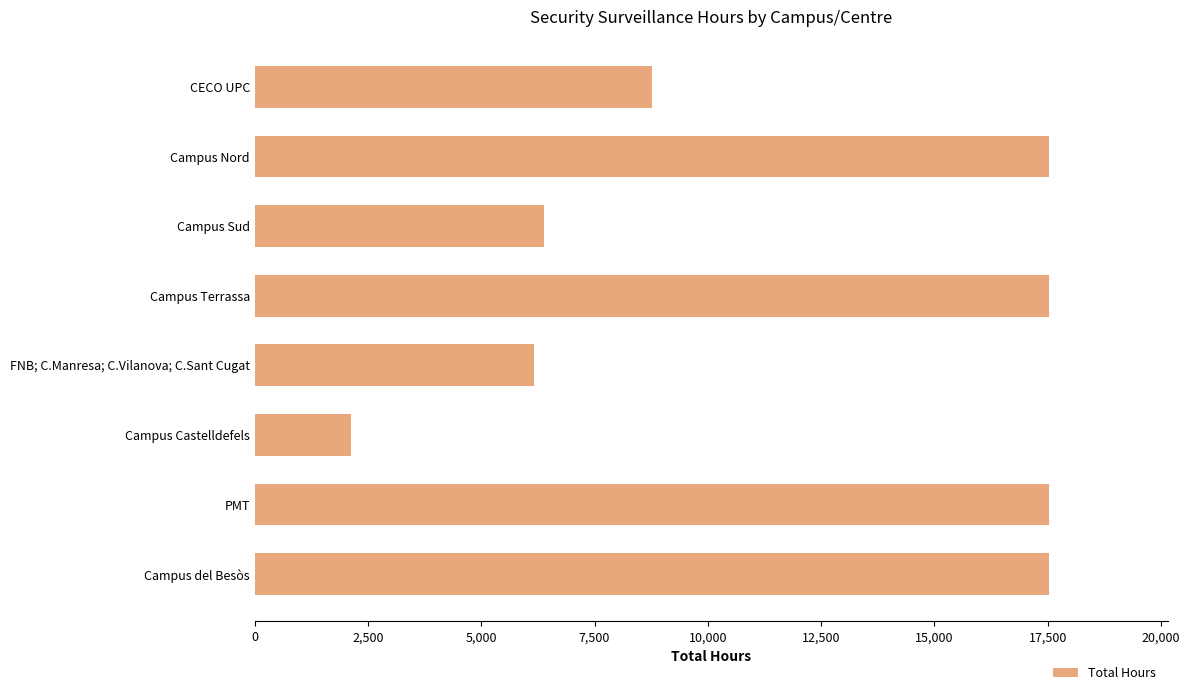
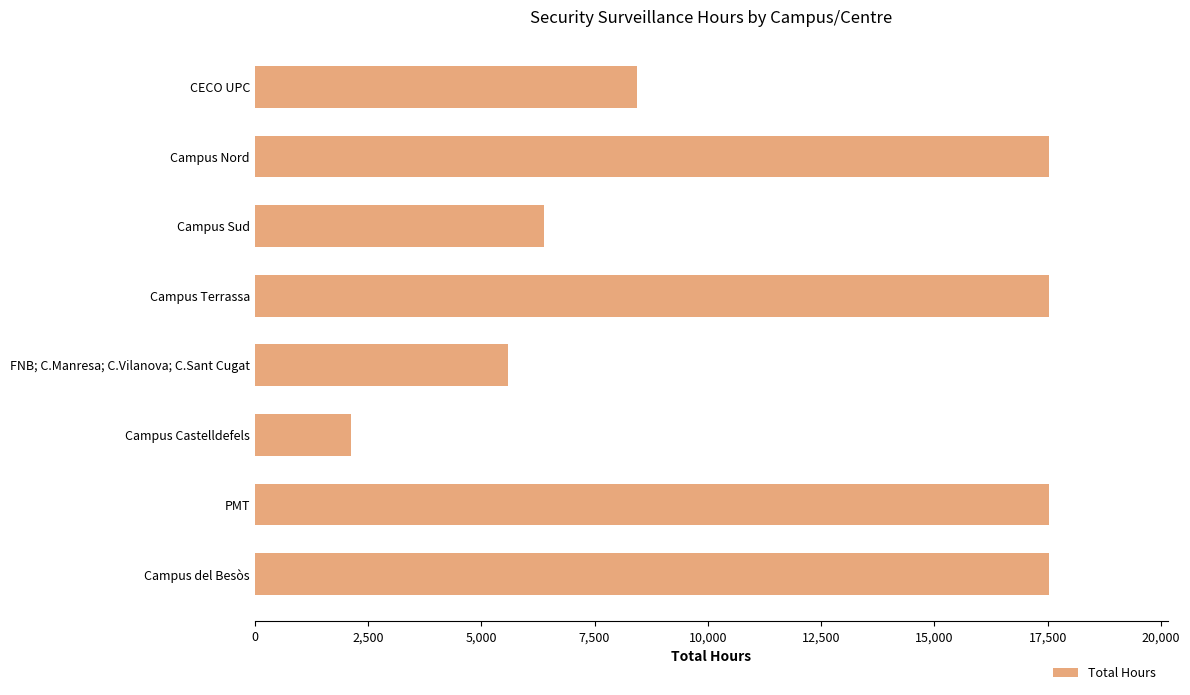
CECO UPC: 8,800 -> 8,400
FNB; C.Manresa; C.Vilanova; C.Sant Cugat: 6,200 -> 5,600
